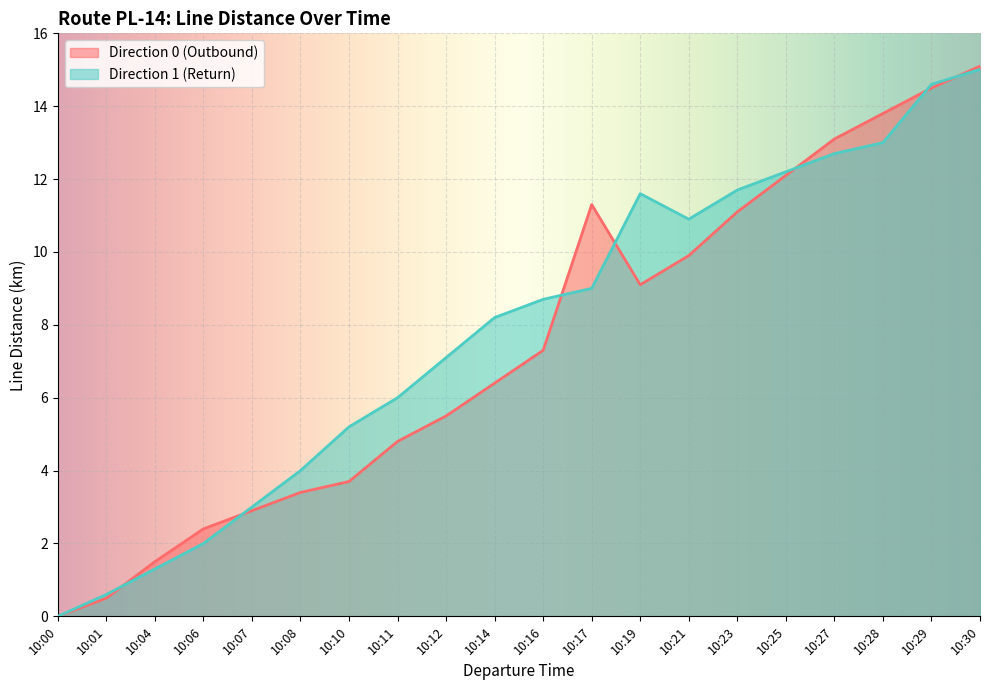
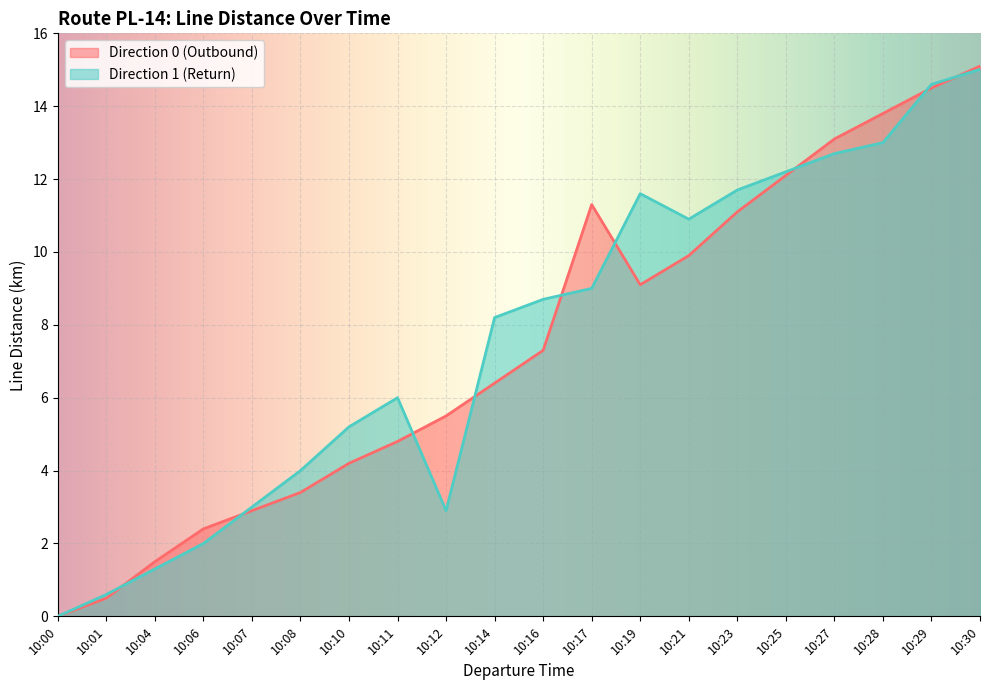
Direction 0 (Outbound), 10:10: 3.7 -> 4.2
Direction 1 (Return), 10:12: 7.1 -> 2.9
